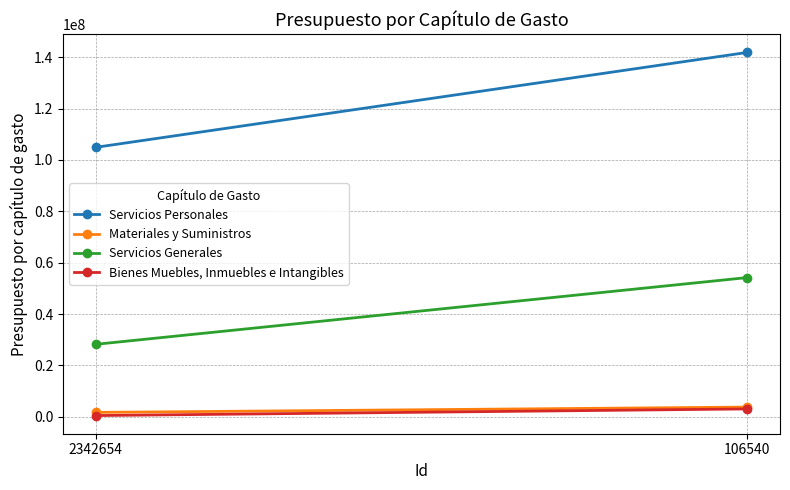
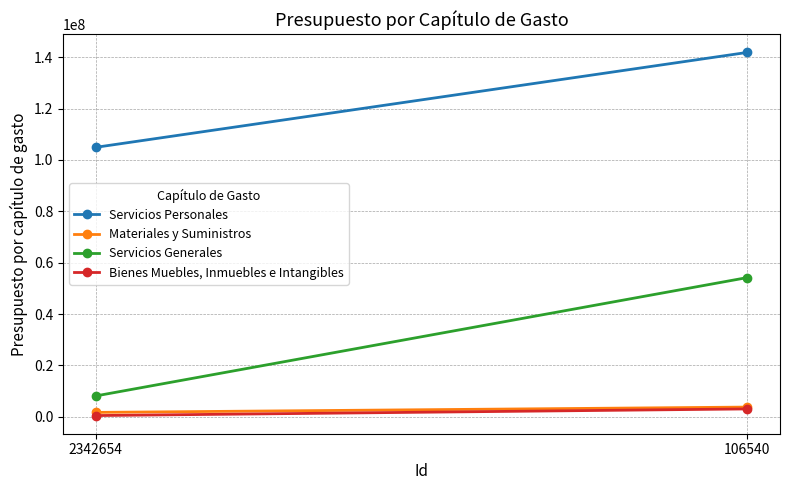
Servicios Generales, 2342654: 28000000 -> 8000000
